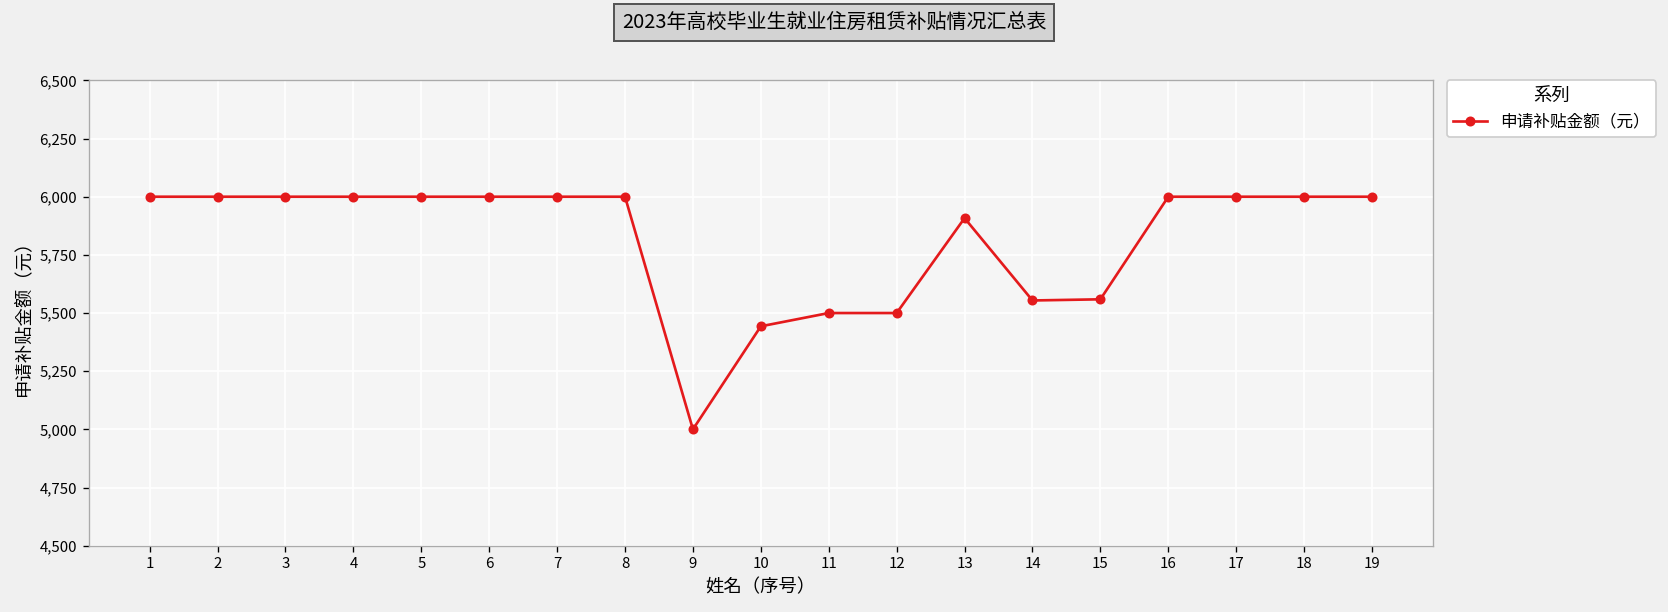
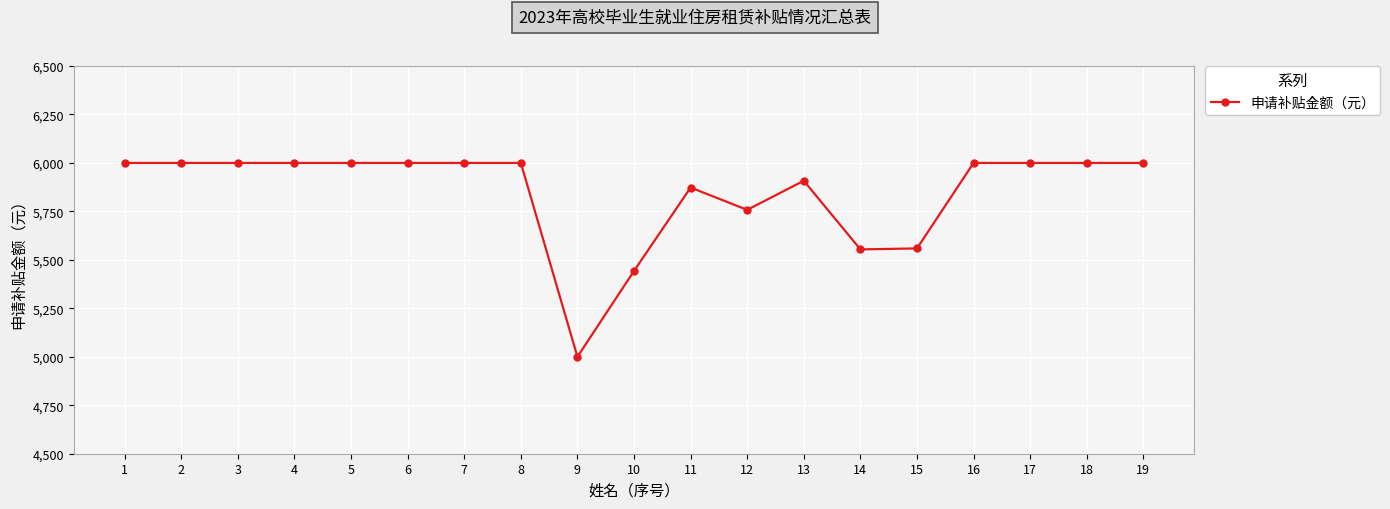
11: 5,500 -> 5,870
12: 5,500 -> 5,760
